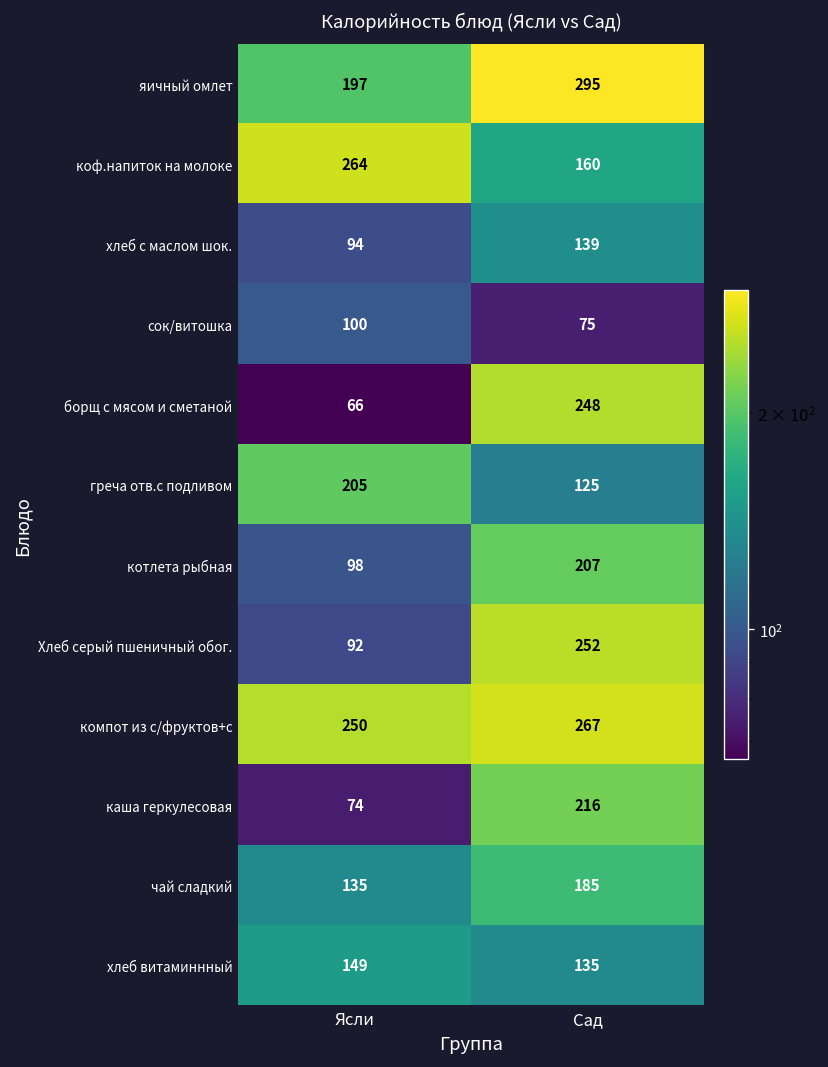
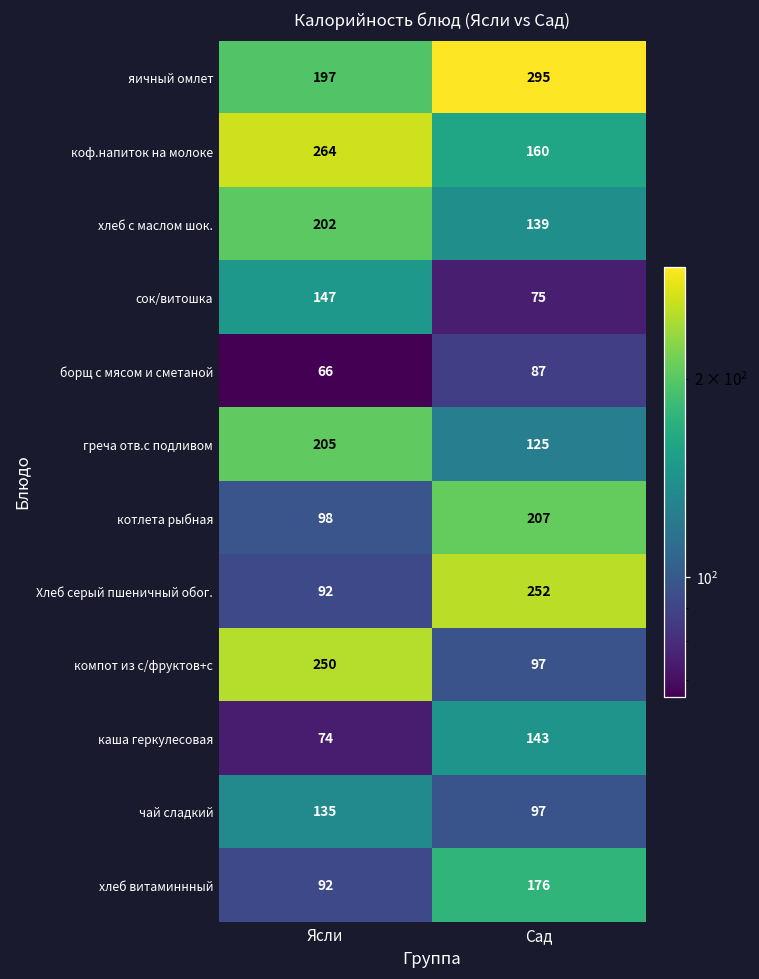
хлеб с маслом шок., Ясли: 94 -> 202
сок/витошка, Ясли: 100 -> 147
борщ с мясом и сметаной, Сад: 248 -> 87
компот из с/фруктов+с, Сад: 267 -> 97
каша геркулесовая, Сад: 216 -> 143
чай сладкий, Сад: 185 -> 97
хлеб витаминнный, Ясли: 149 -> 92
хлеб витаминнный, Сад: 135 -> 176
